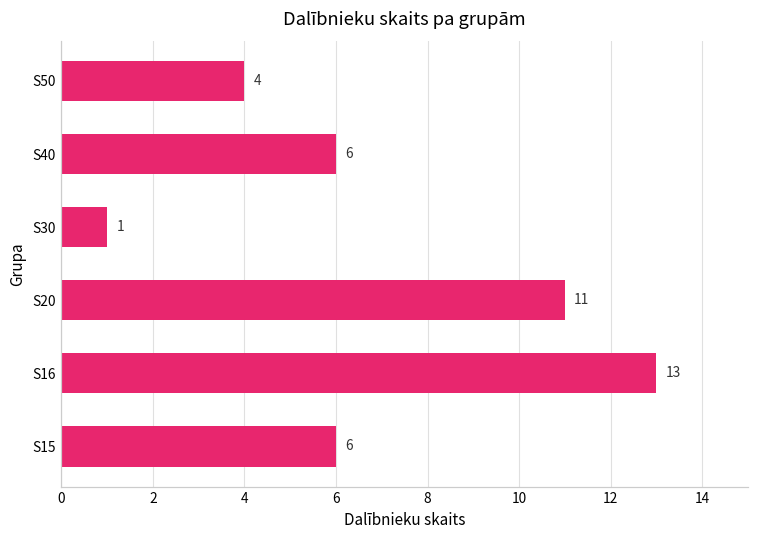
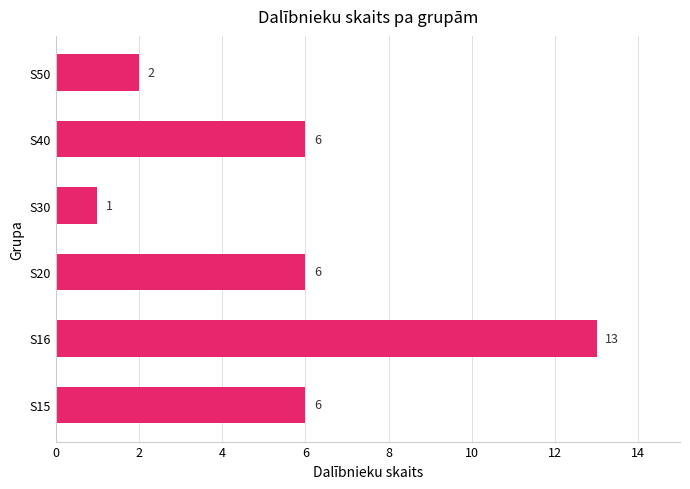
S50: 4 -> 2
S20: 11 -> 6
